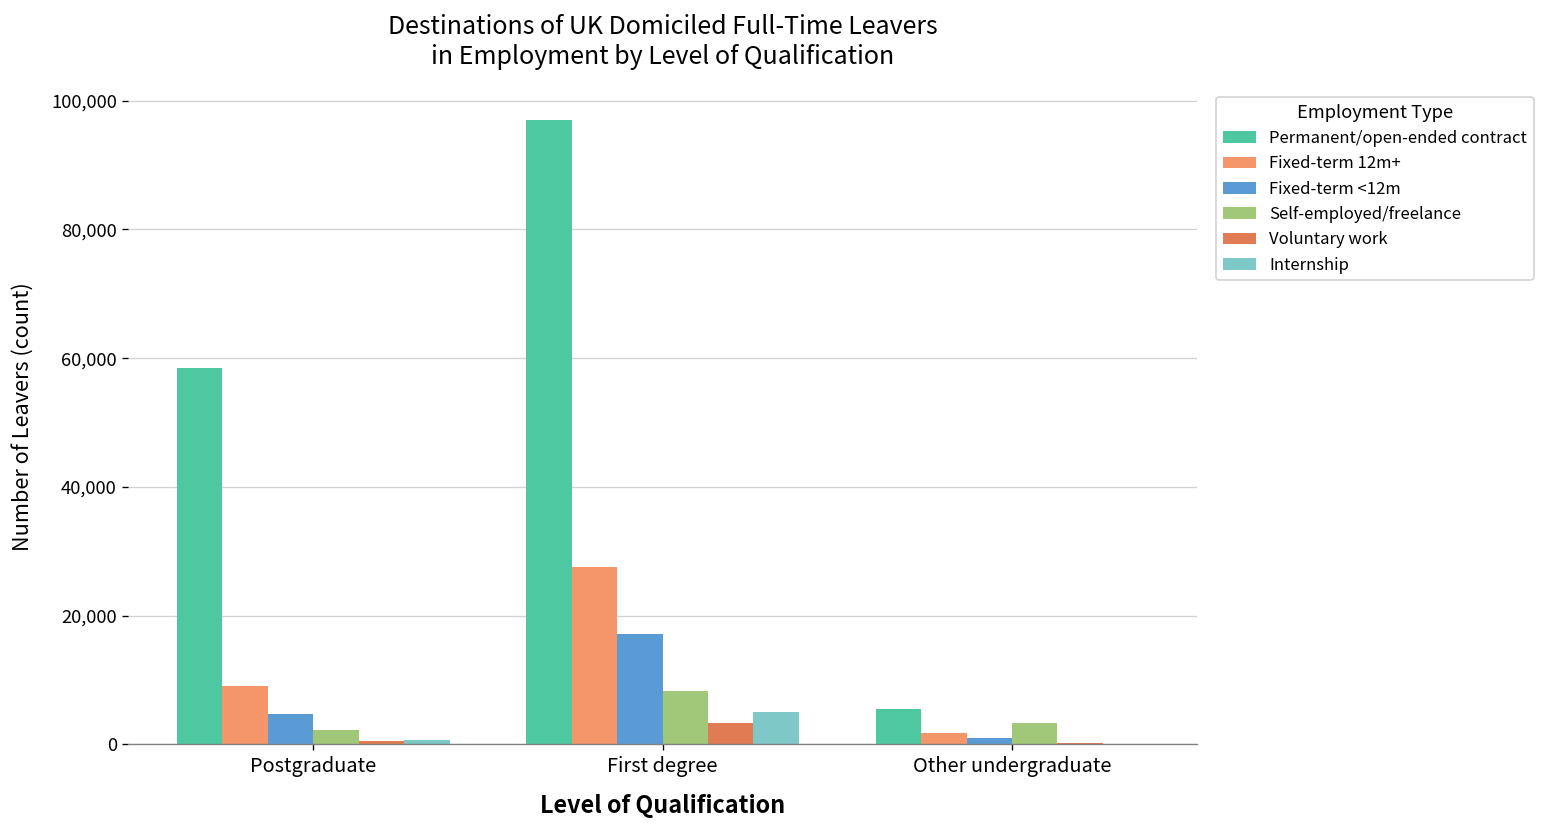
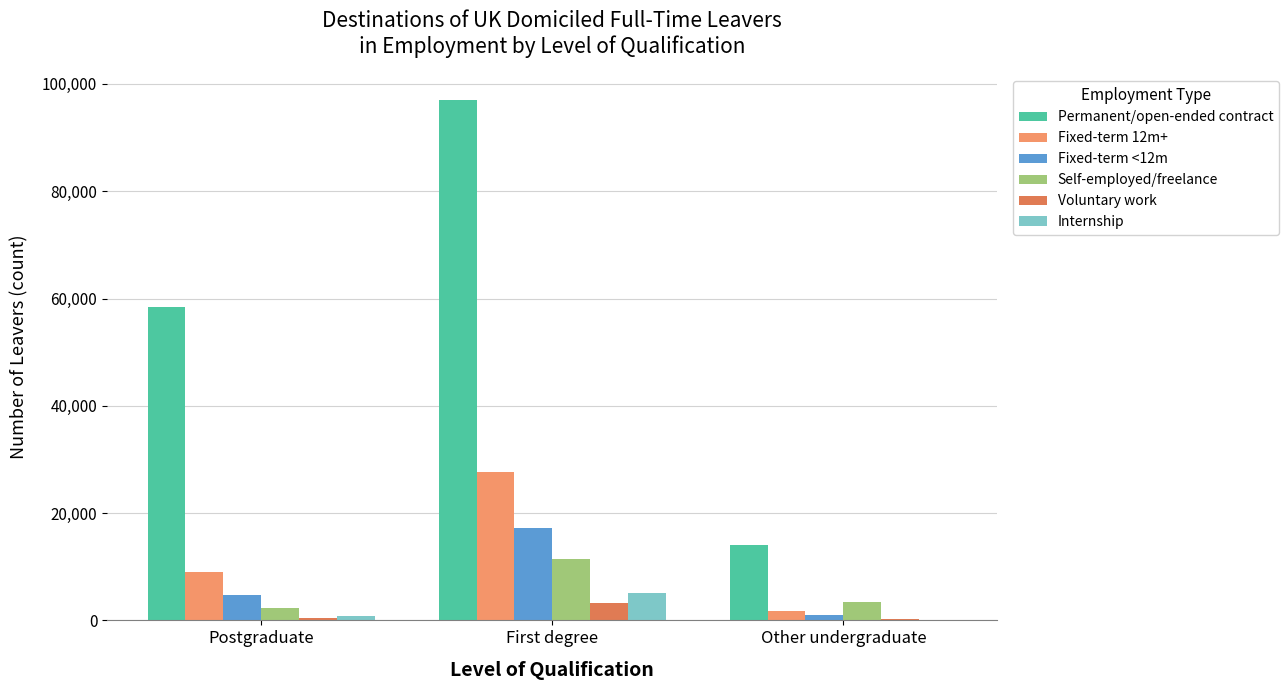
Self-employed/freelance, First degree: 8,000 -> 11,000
Permanent/open-ended contract, Other undergraduate: 6,000 -> 14,000
